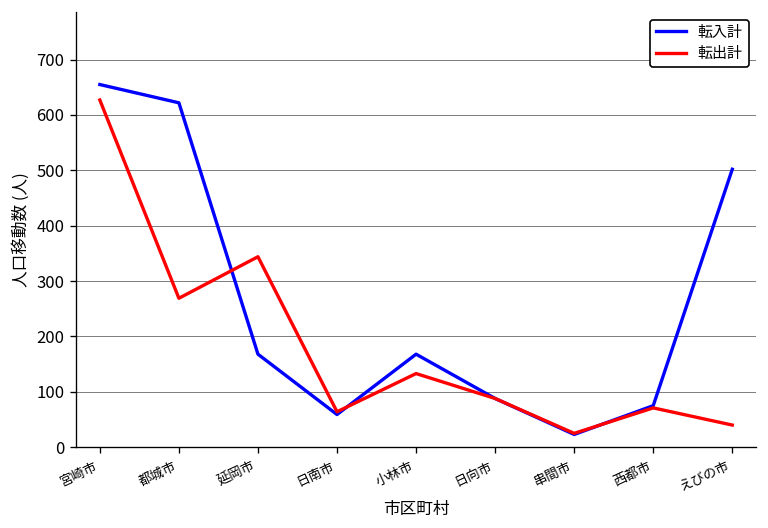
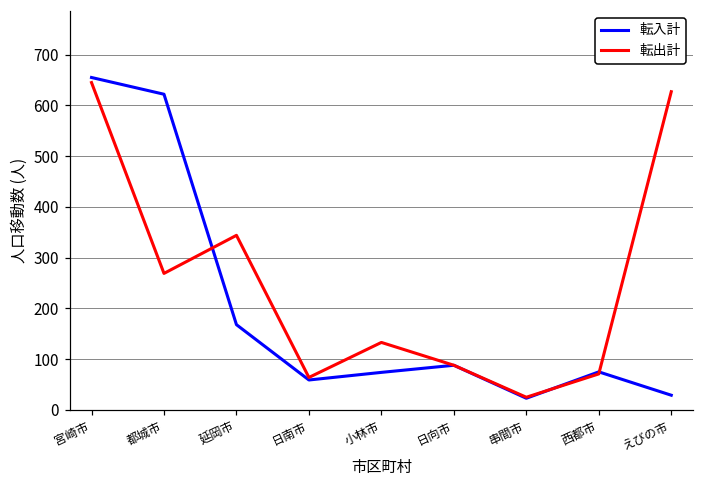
転出計, 宮崎市: 630 -> 650
転入計, 小林市: 170 -> 70
転入計, えびの市: 500 -> 30
転出計, えびの市: 40 -> 630
